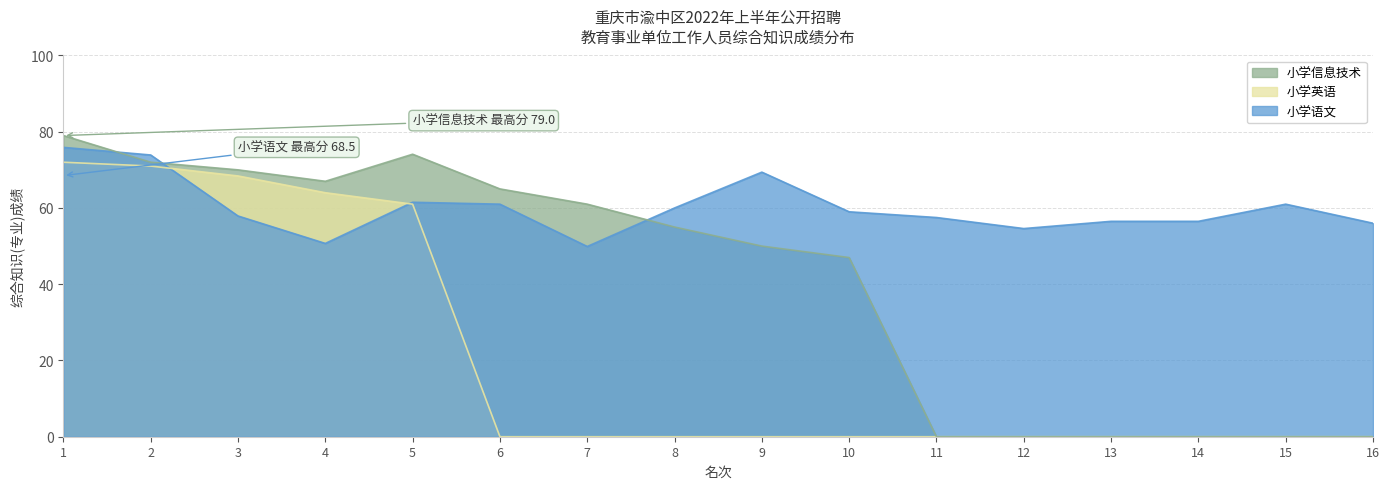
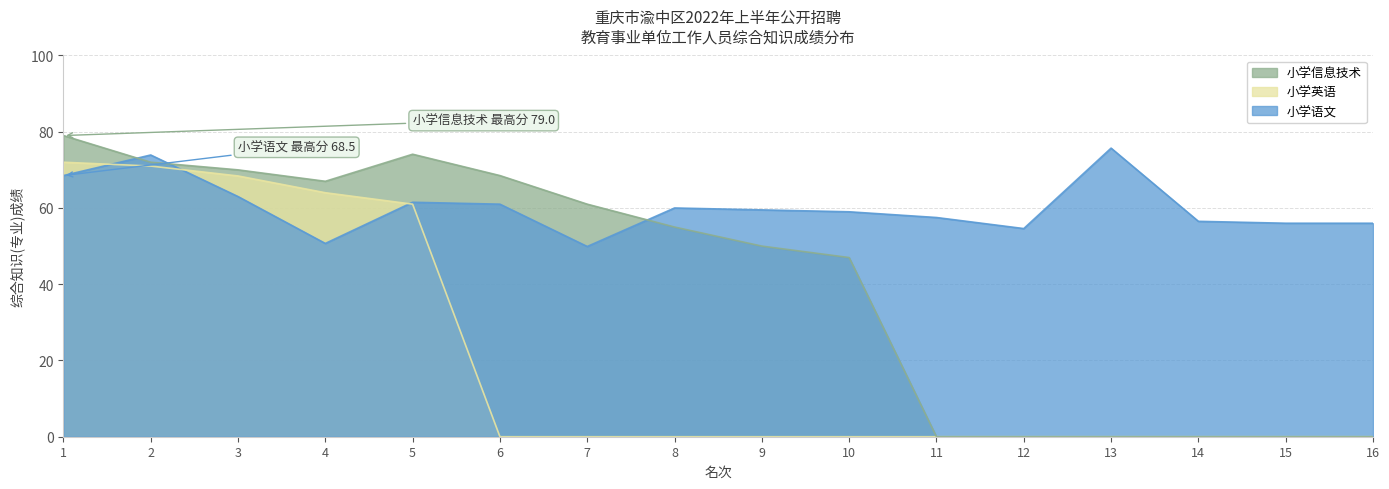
小学语文, 1: 76 -> 69
小学语文, 3: 58 -> 63
小学信息技术, 6: 65 -> 69
小学语文, 9: 69 -> 60
小学语文, 13: 57 -> 76
小学语文, 15: 61 -> 56
